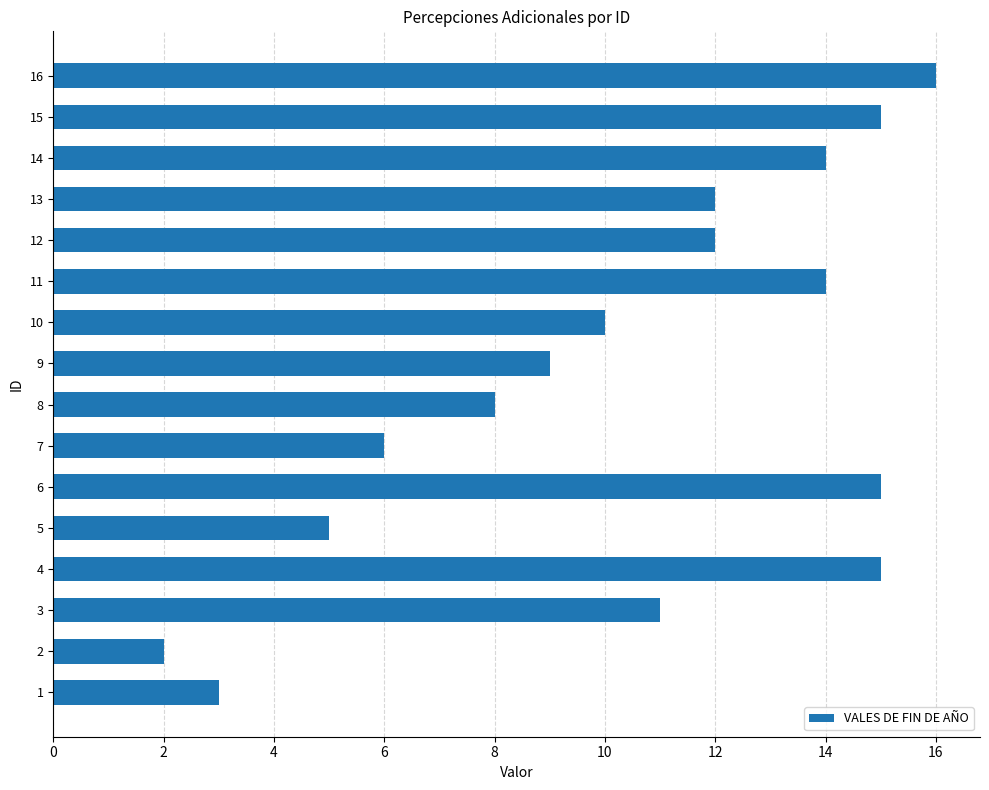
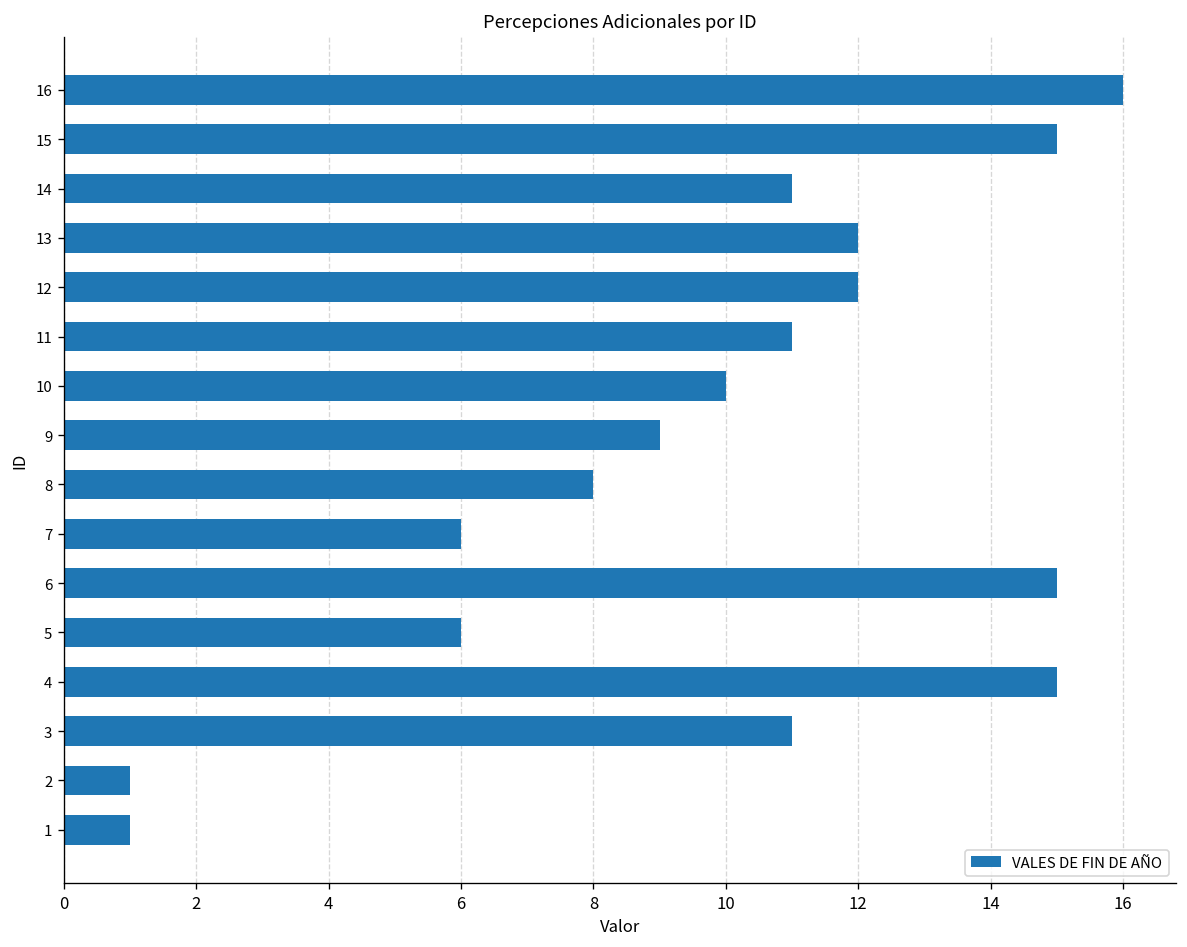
14: 14 -> 11
11: 14 -> 11
5: 5 -> 6
2: 2 -> 1
1: 3 -> 1
